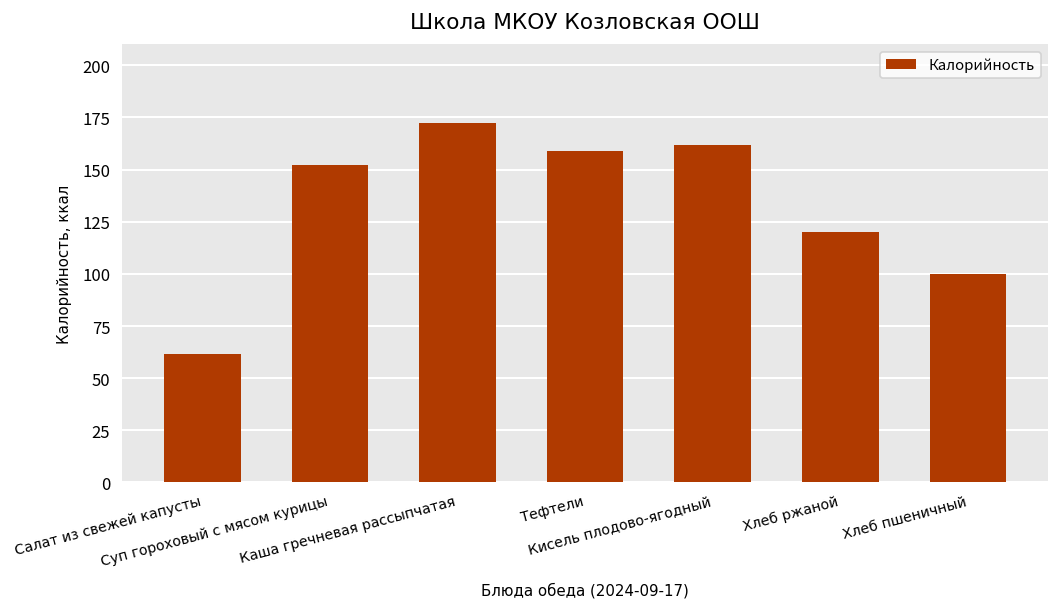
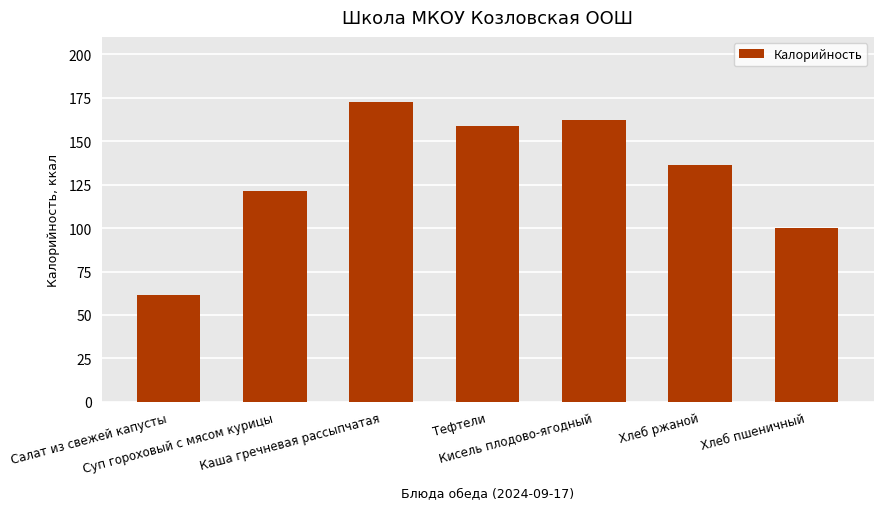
Суп гороховый с мясом курицы: 152 -> 122
Хлеб ржаной: 120 -> 136
